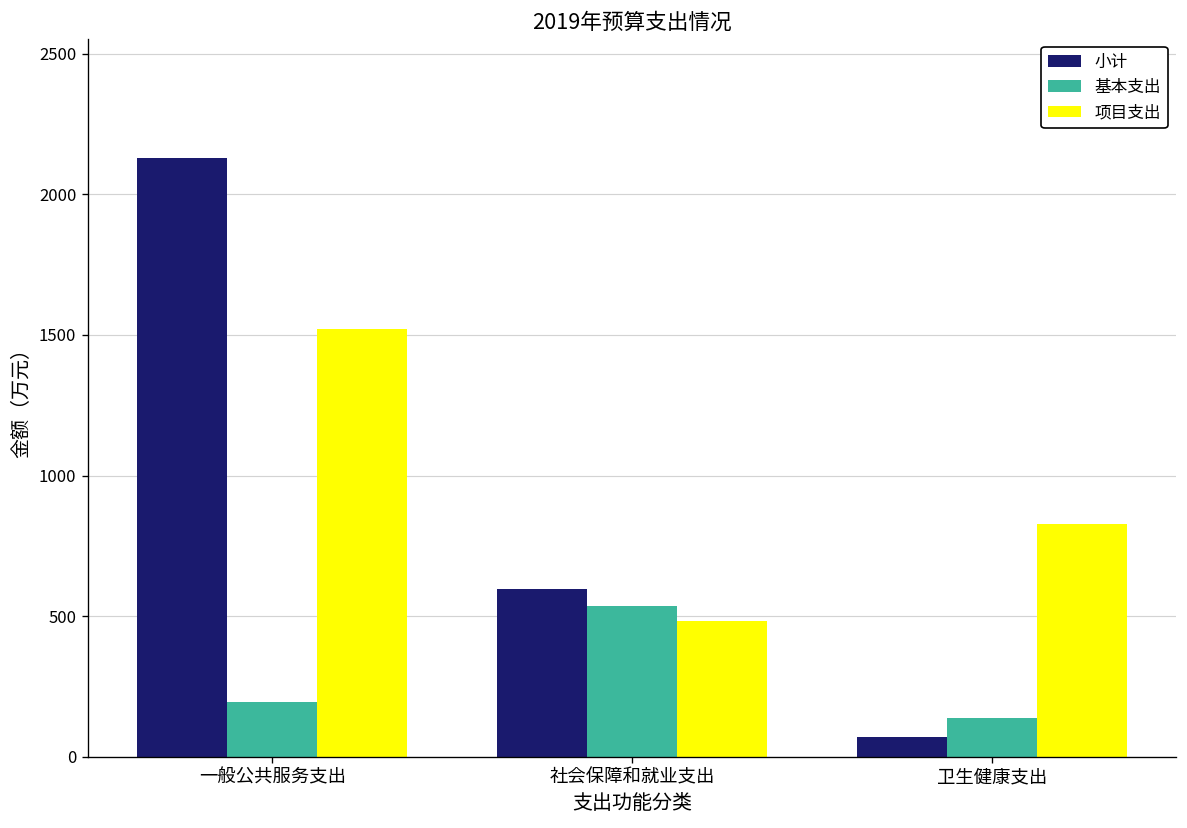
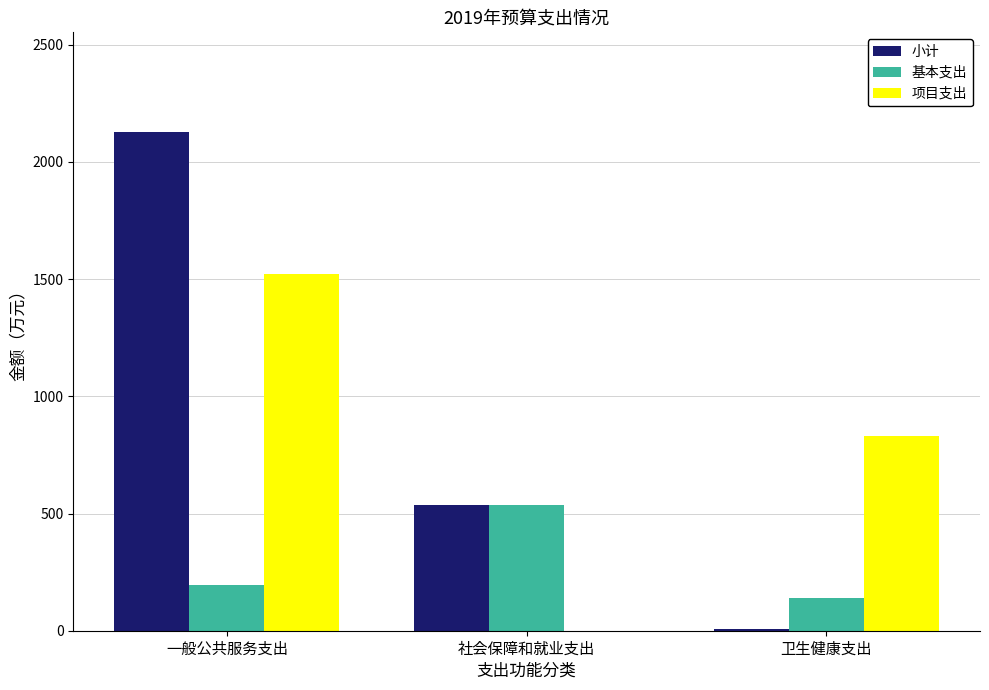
小计, 社会保障和就业支出: 600 -> 540
项目支出, 社会保障和就业支出: 480 -> 0
小计, 卫生健康支出: 70 -> 10
